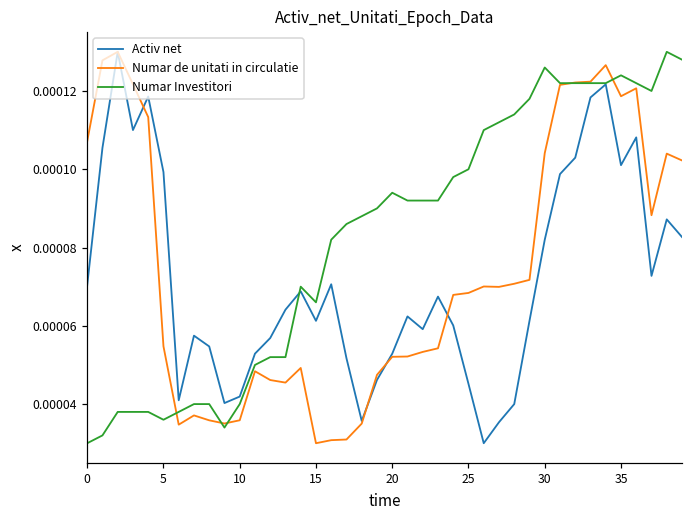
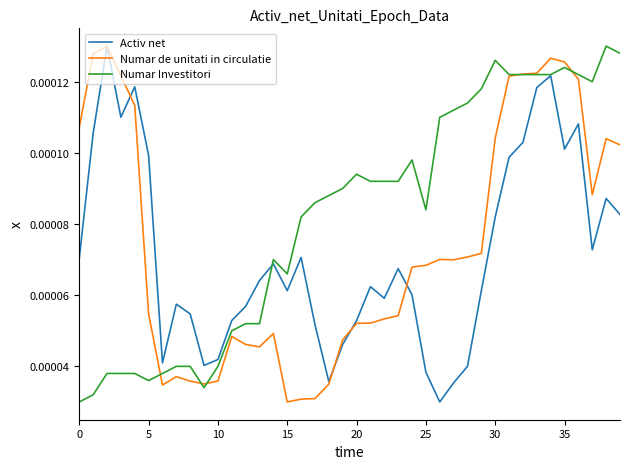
Activ net, 25: 0.000045 -> 0.000038
Numar Investitori, 25: 0.000100 -> 0.000084
Numar de unitati in circulatie, 35: 0.000119 -> 0.000126
